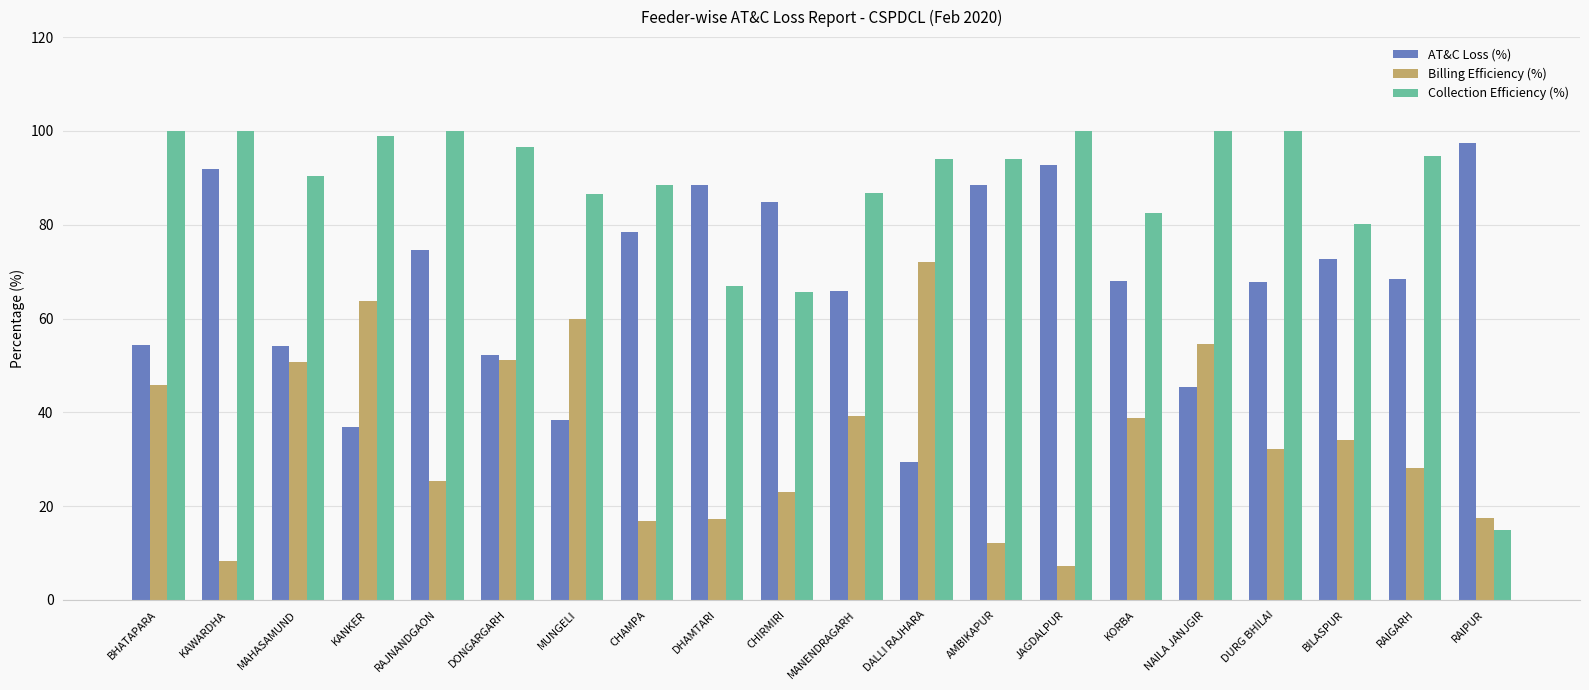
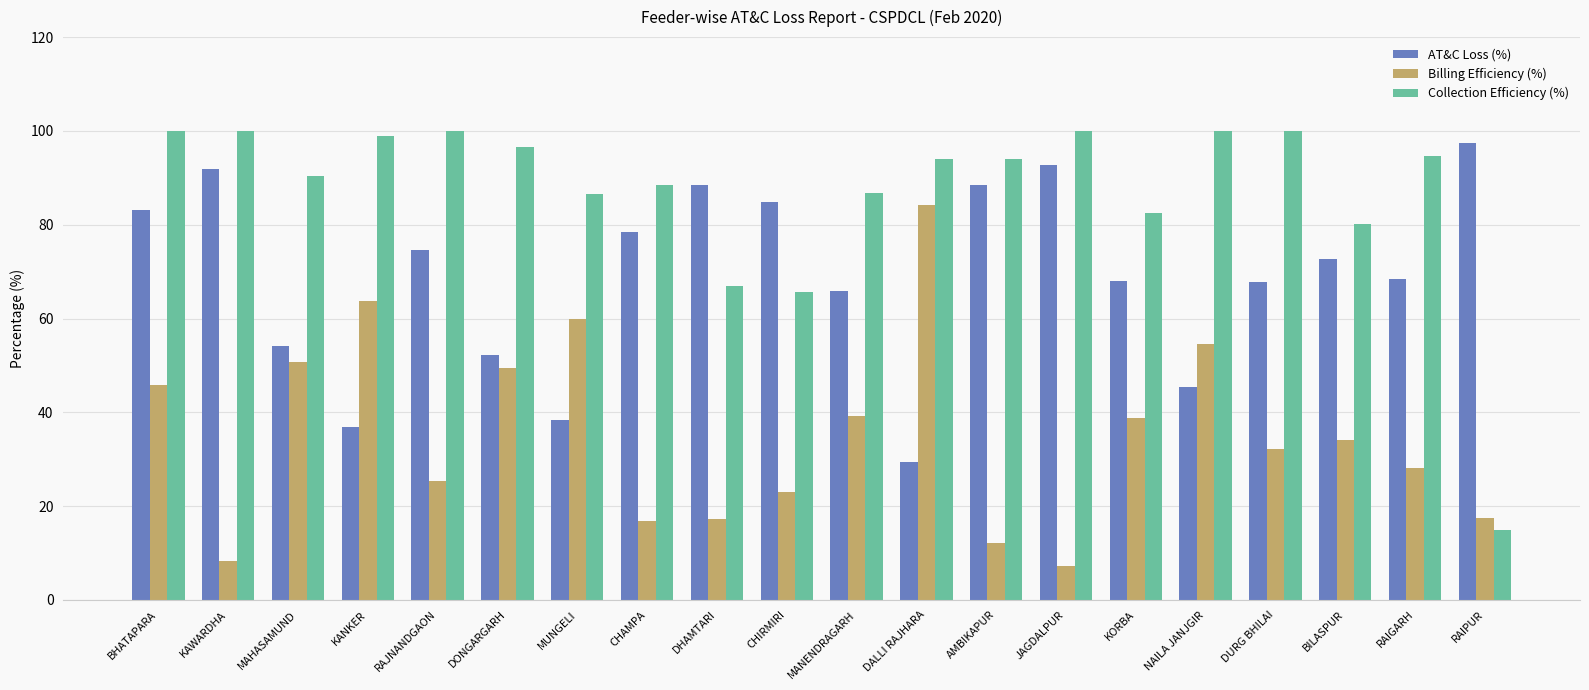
AT&C Loss (%), BHATAPARA: 54 -> 83
Billing Efficiency (%), DONGARGARH: 51 -> 49
Billing Efficiency (%), DALLI RAJHARA: 72 -> 84
